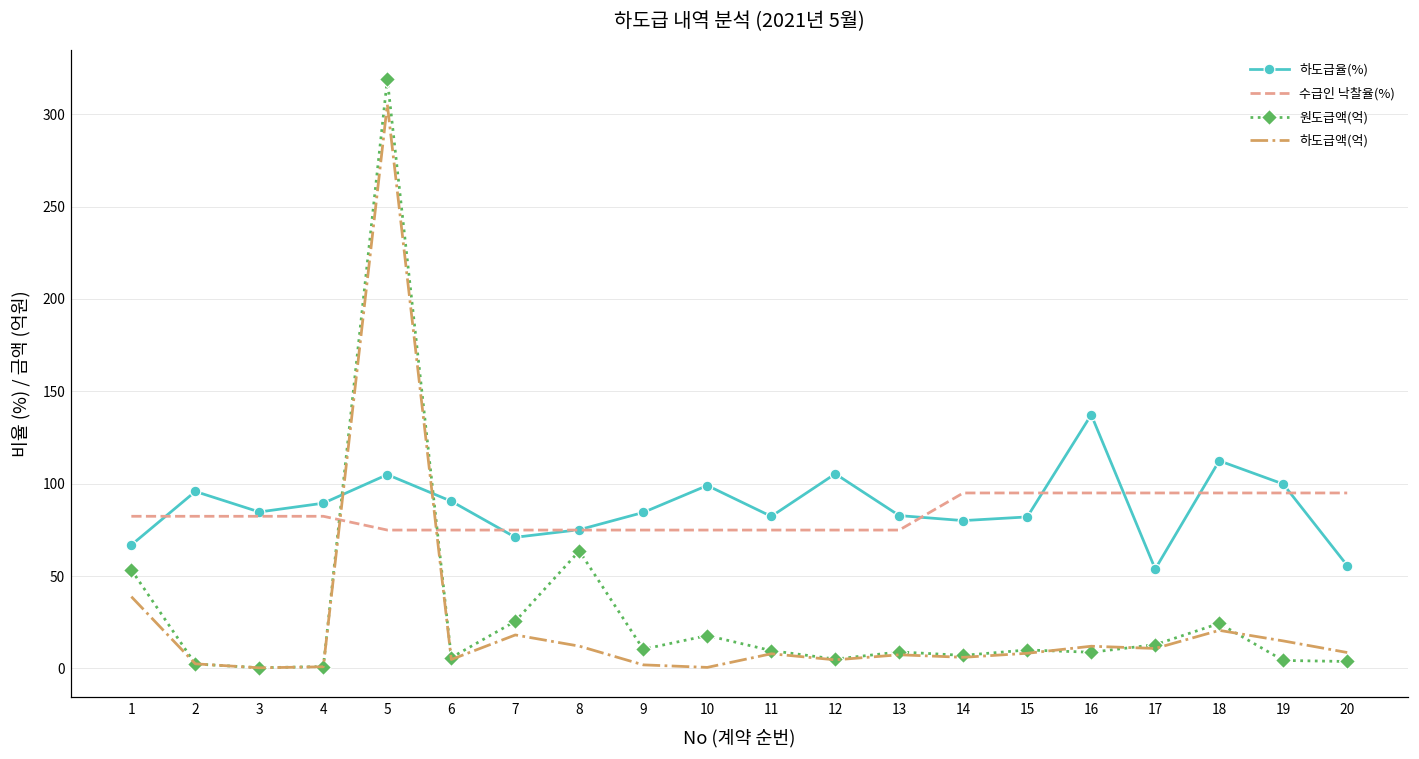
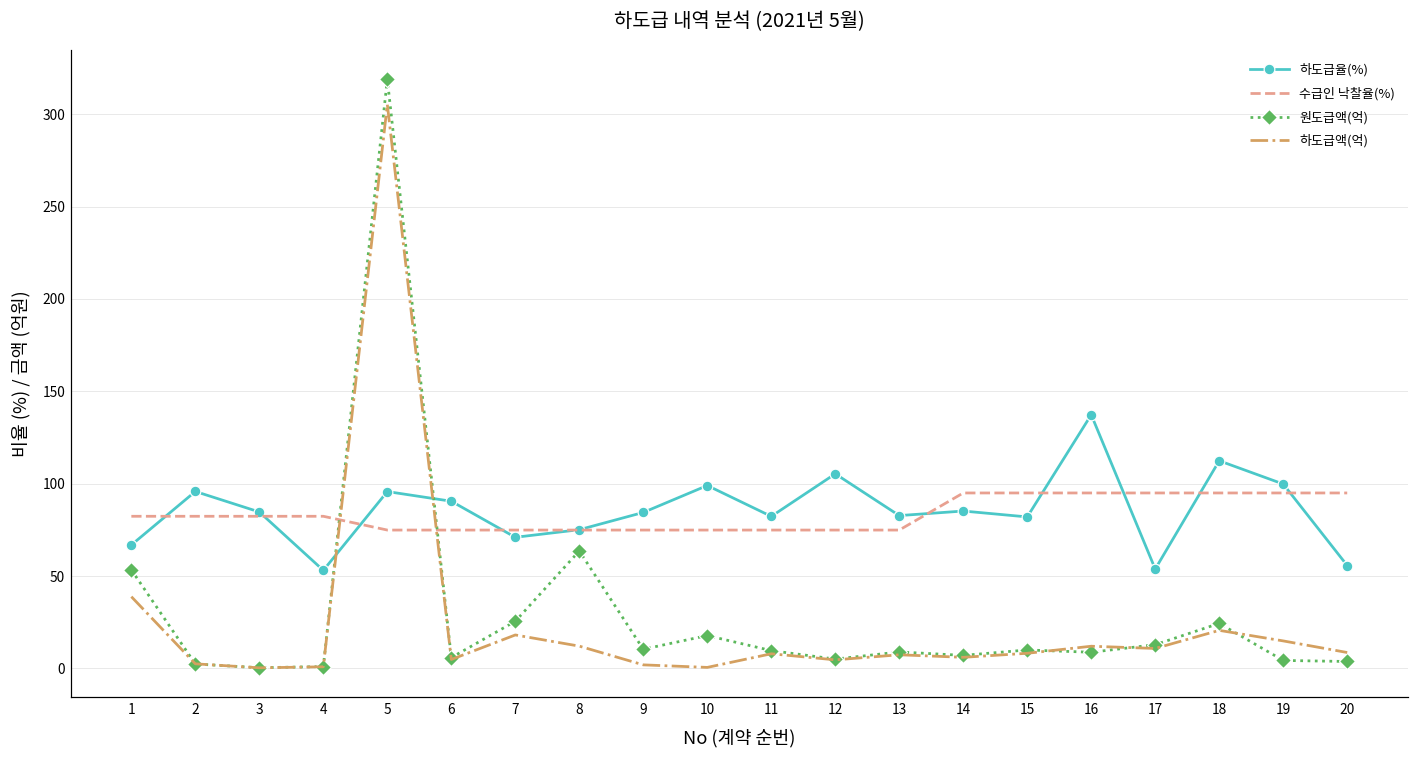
하도급율(%), 4: 89 -> 53
하도급율(%), 5: 105 -> 96
하도급율(%), 14: 80 -> 85
